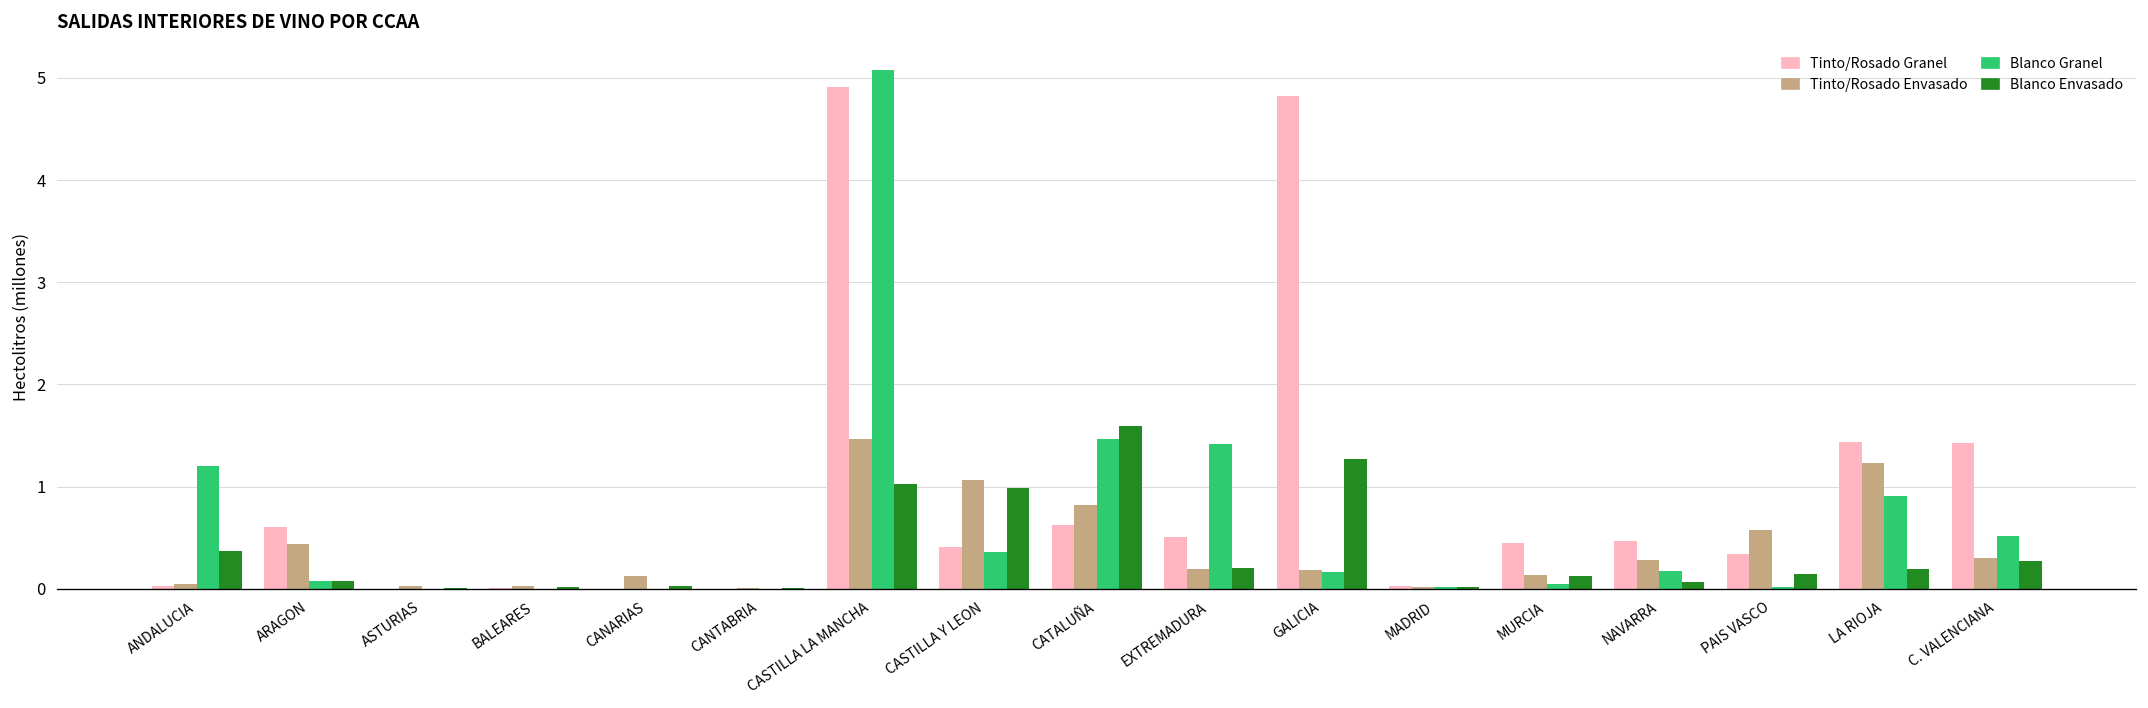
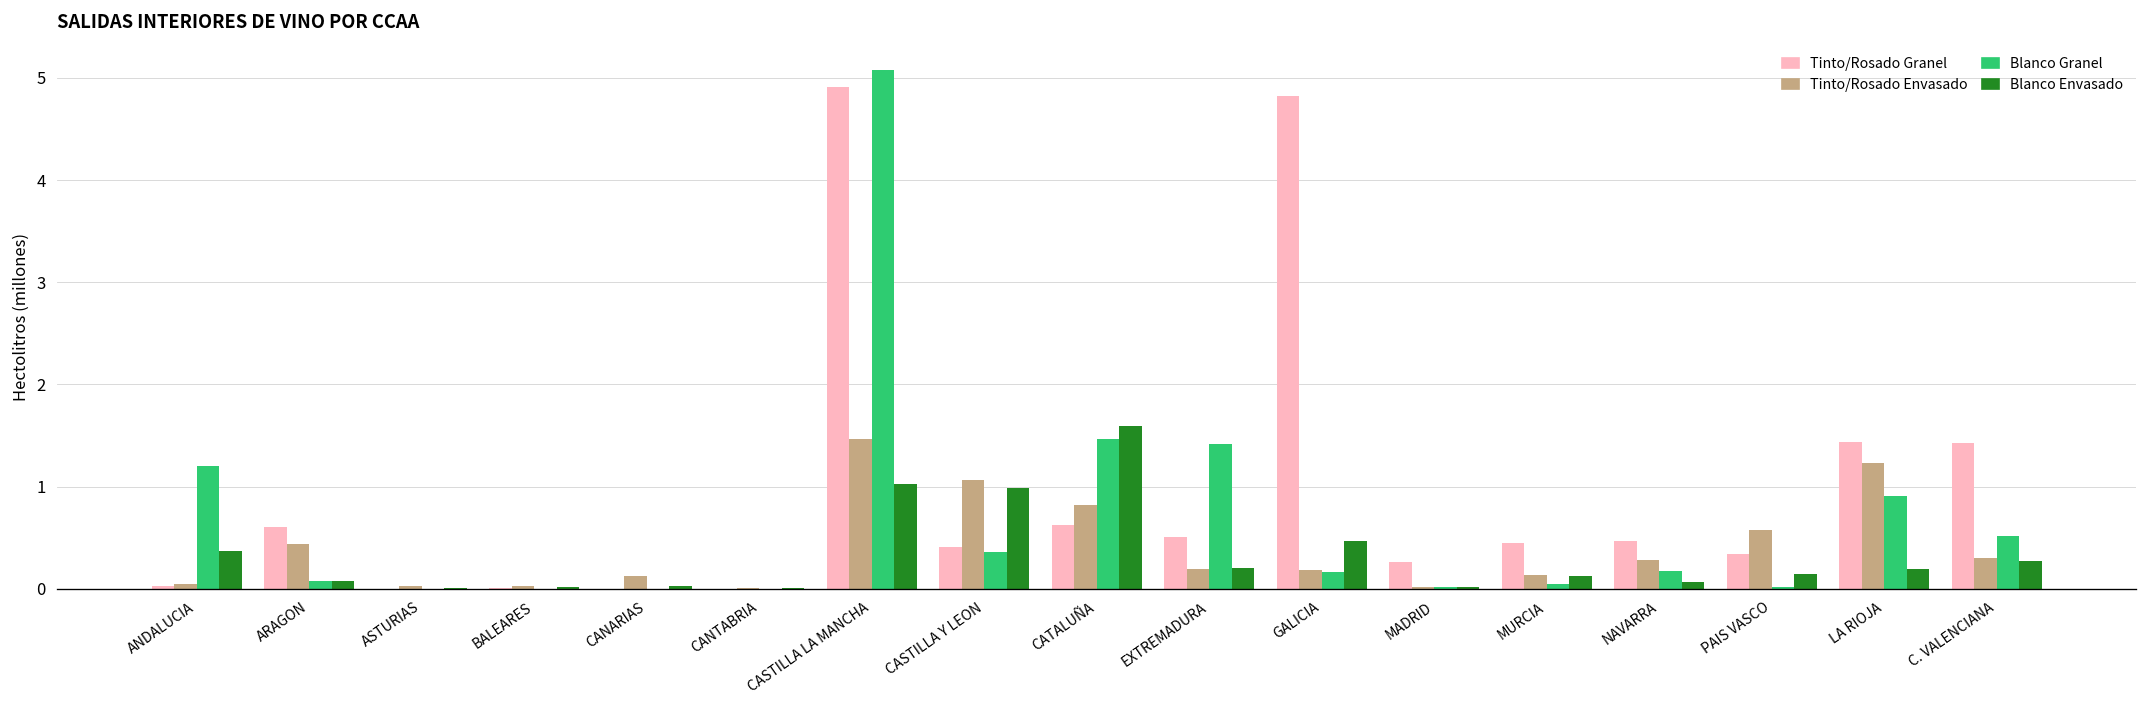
Blanco Envasado, GALICIA: 1.3 -> 0.5
Tinto/Rosado Granel, MADRID: 0.0 -> 0.3
